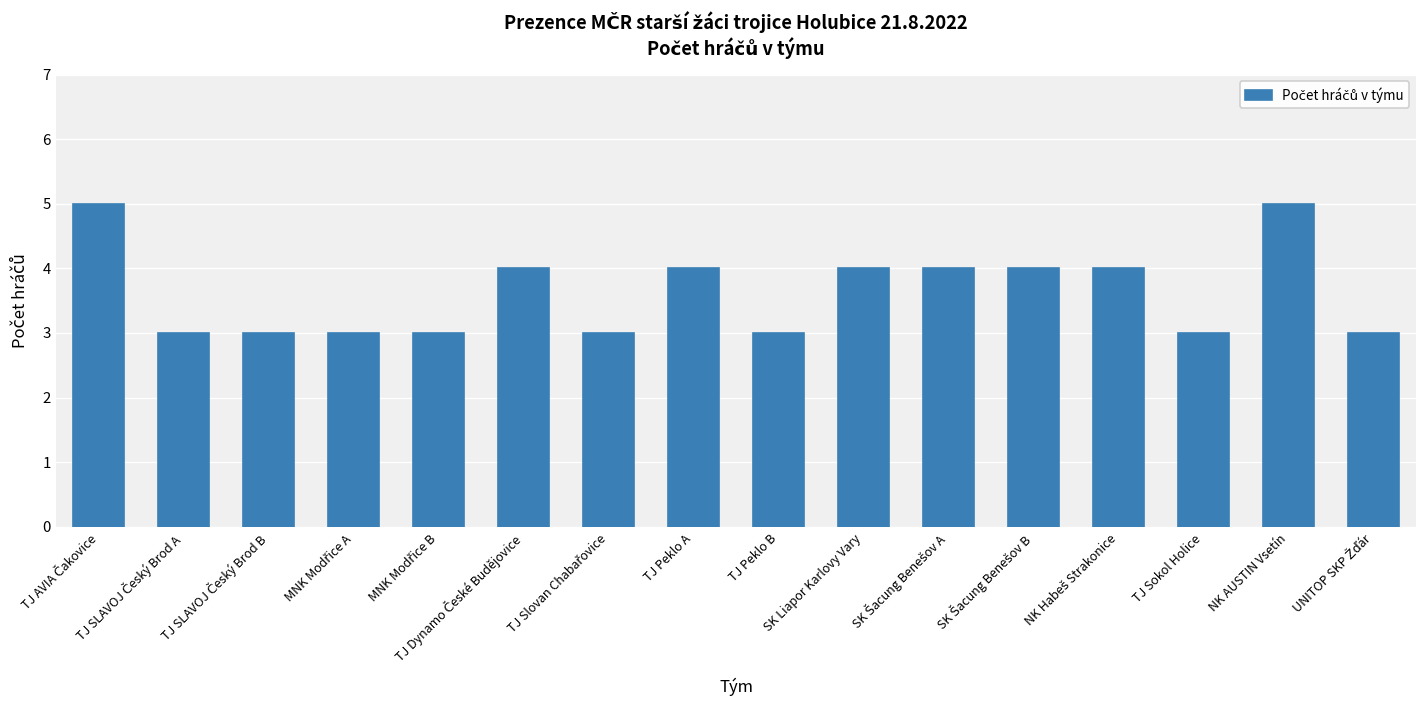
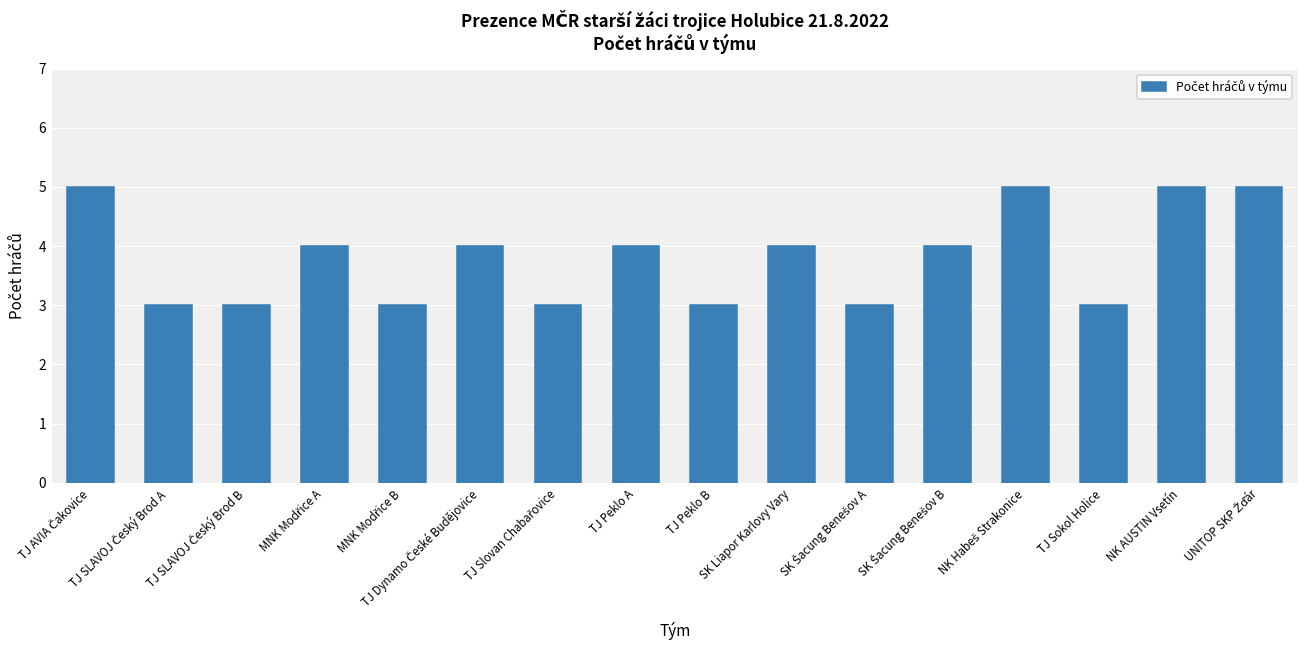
MNK Modřice A: 3 -> 4
SK Šacung Benešov A: 4 -> 3
NK Habeš Strakonice: 4 -> 5
UNITOP SKP Žďár: 3 -> 5
